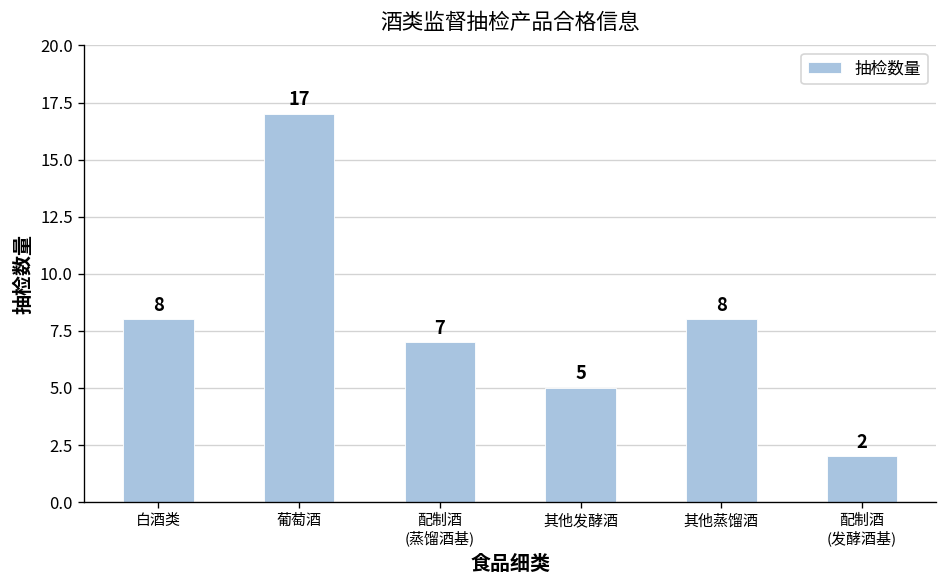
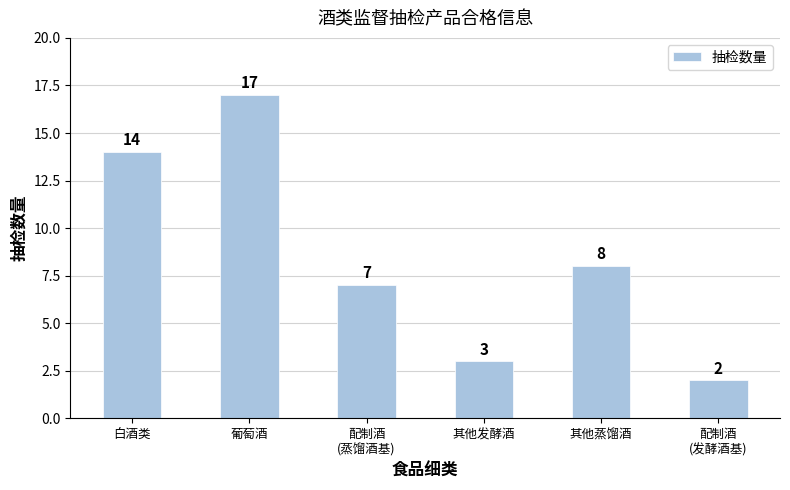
白酒类: 8 -> 14
其他发酵酒: 5 -> 3
